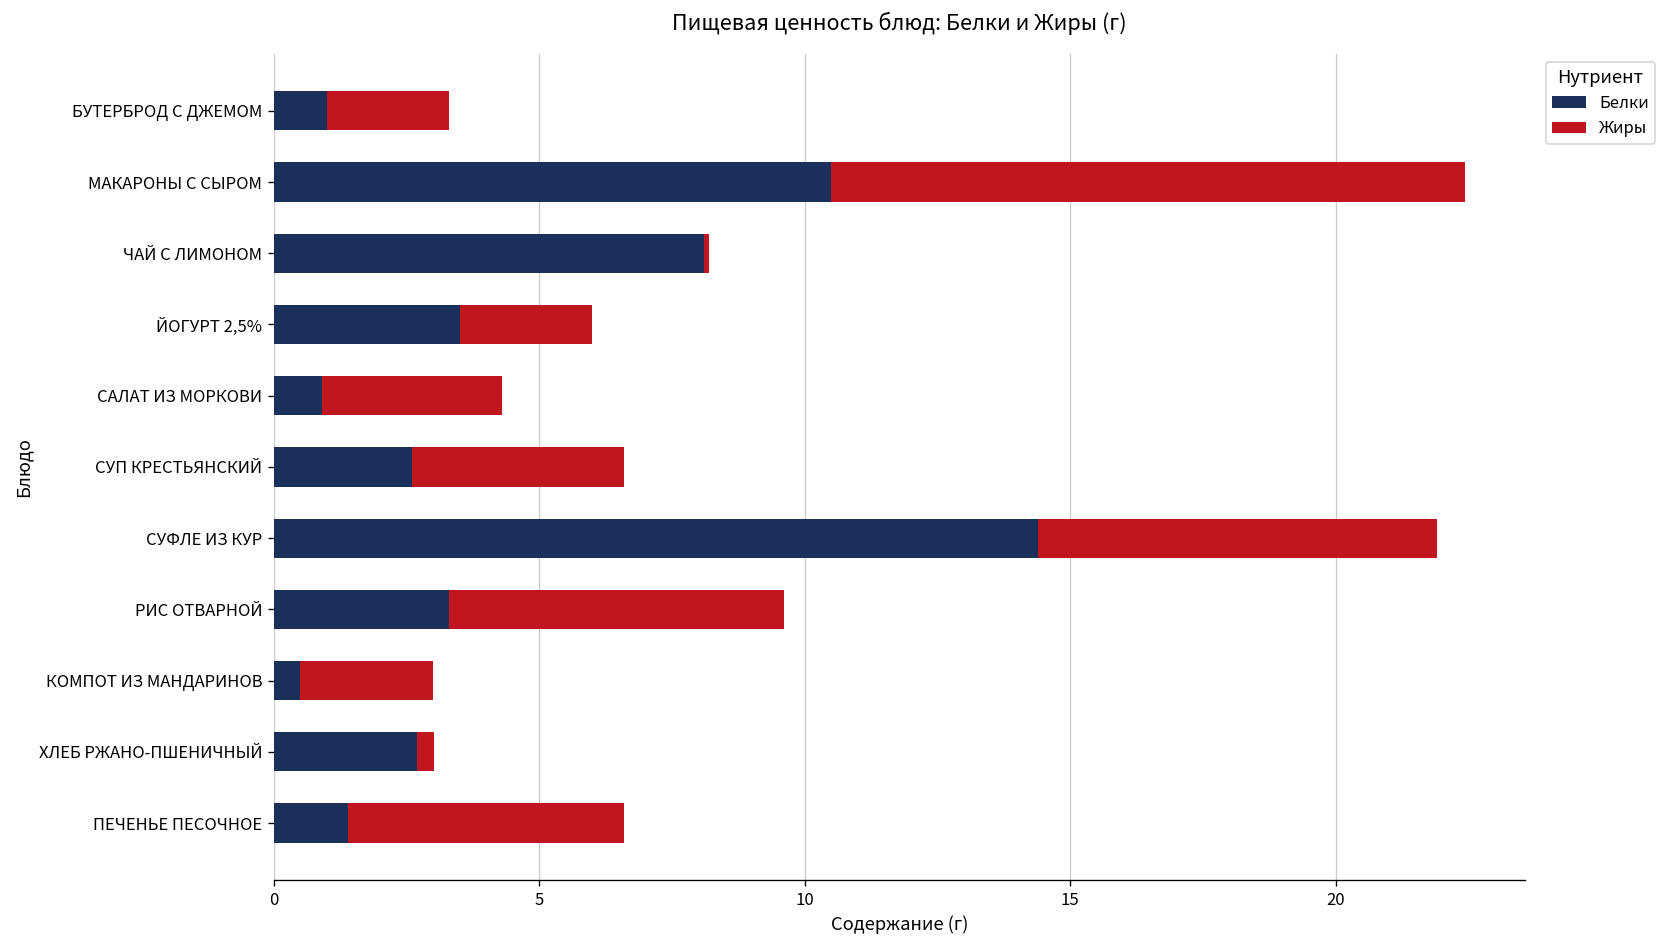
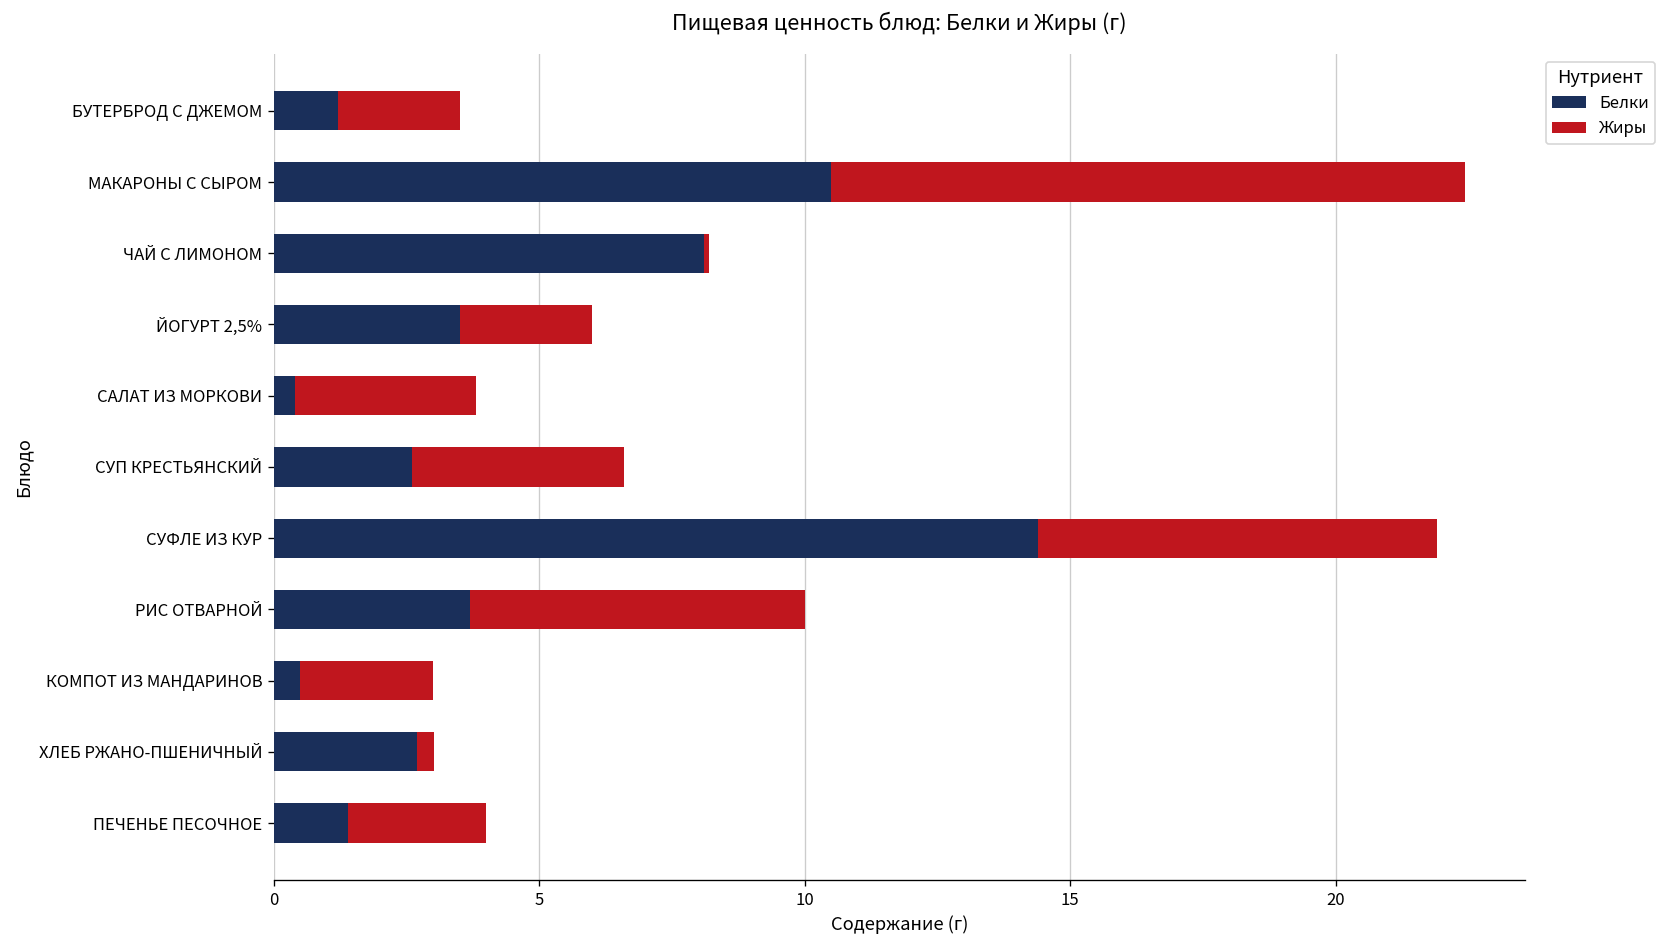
Белки, БУТЕРБРОД С ДЖЕМОМ: 1.0 -> 1.2
Белки, САЛАТ ИЗ МОРКОВИ: 0.9 -> 0.4
Белки, РИС ОТВАРНОЙ: 3.3 -> 3.7
Жиры, ПЕЧЕНЬЕ ПЕСОЧНОЕ: 5.2 -> 2.6
